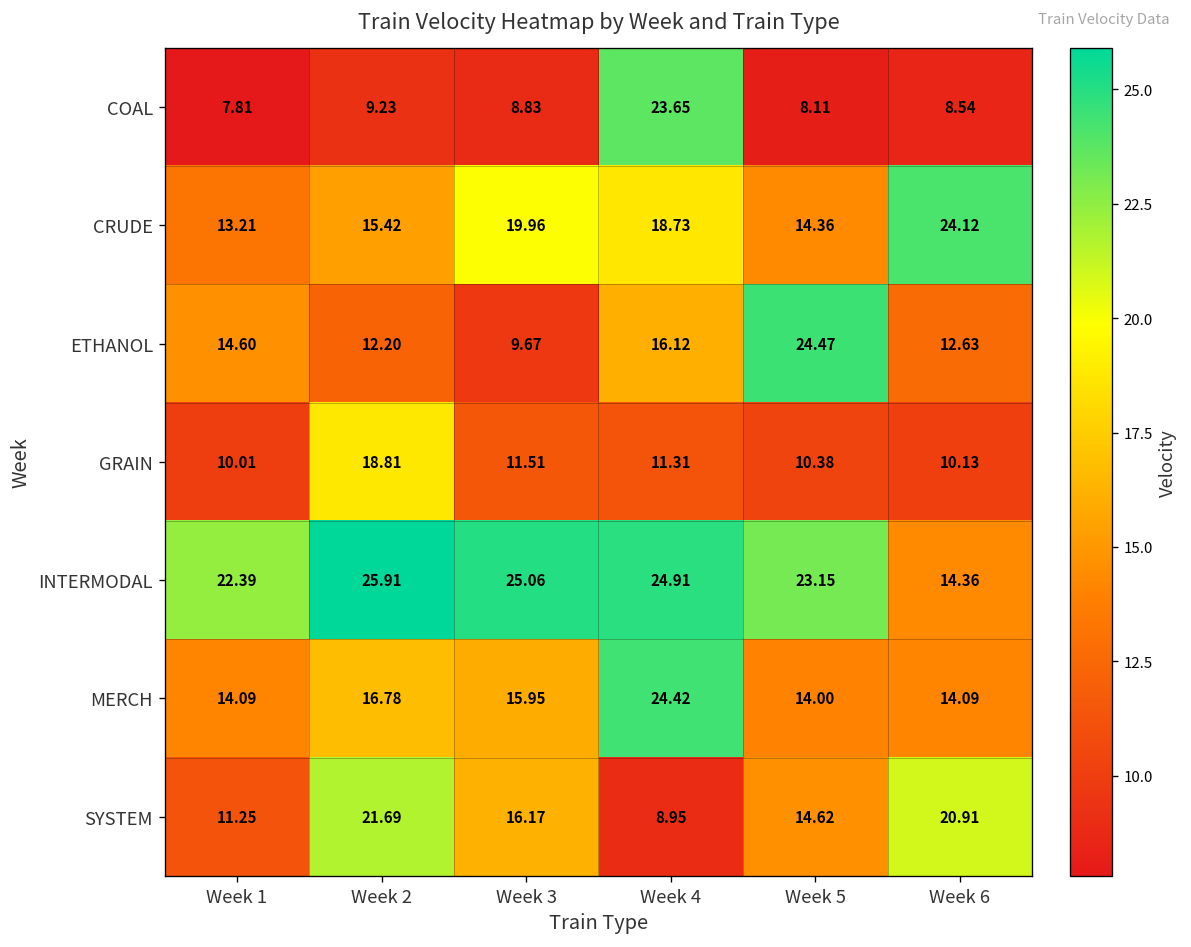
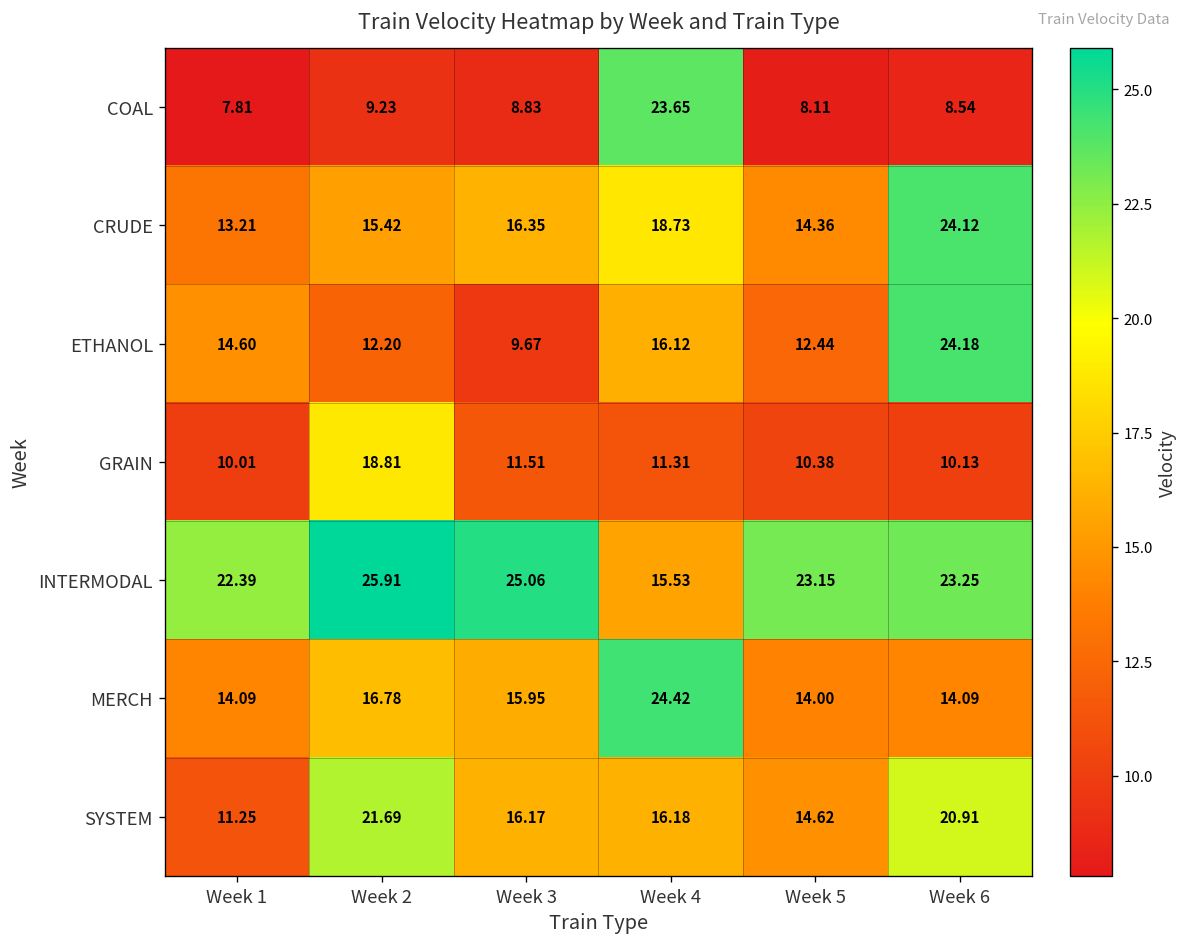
CRUDE, Week 3: 19.96 -> 16.35
ETHANOL, Week 5: 24.47 -> 12.44
ETHANOL, Week 6: 12.63 -> 24.18
INTERMODAL, Week 4: 24.91 -> 15.53
INTERMODAL, Week 6: 14.36 -> 23.25
SYSTEM, Week 4: 8.95 -> 16.18
